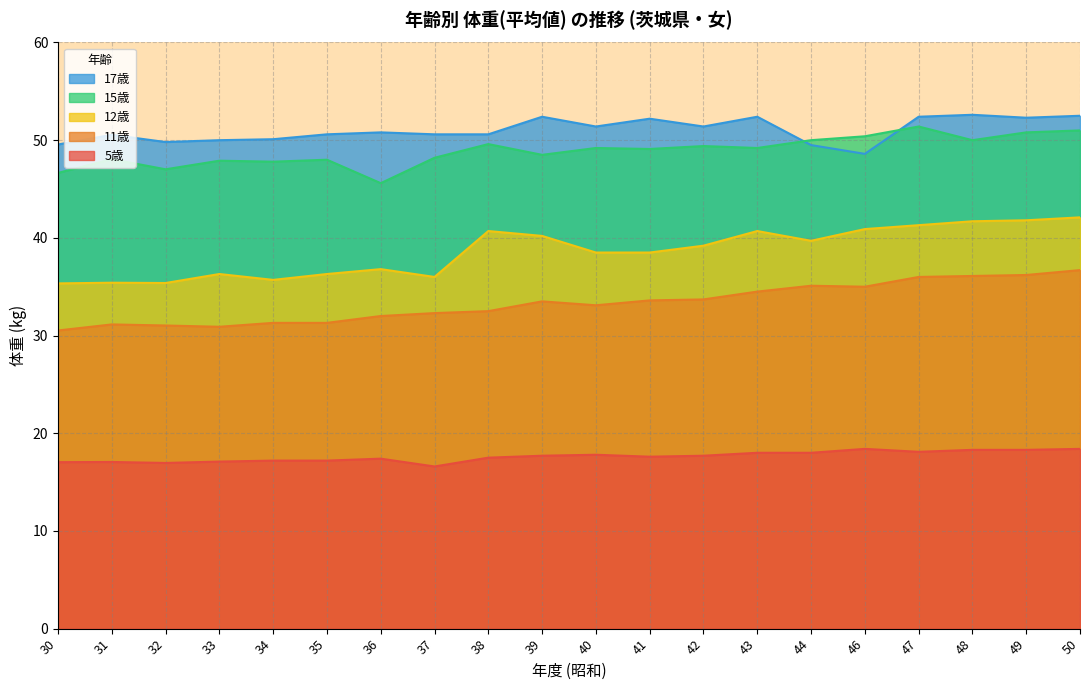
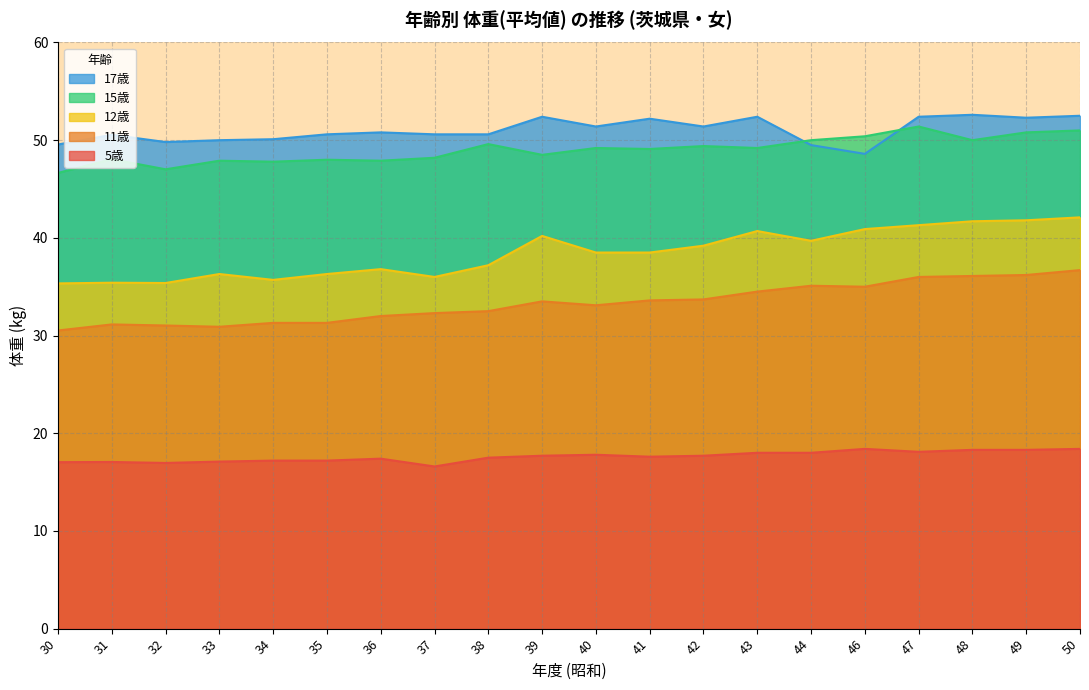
15歳, 36: 46 -> 48
12歳, 38: 41 -> 37
